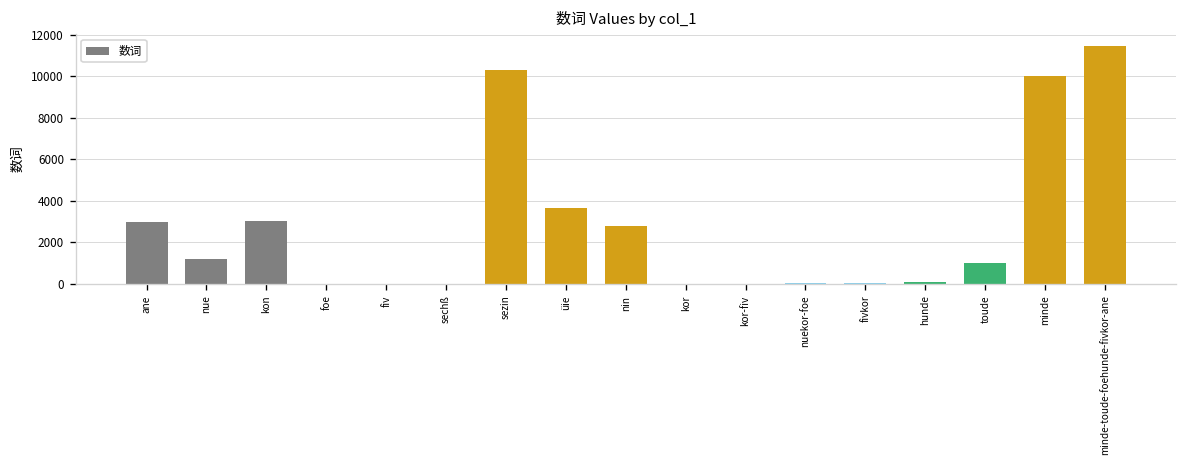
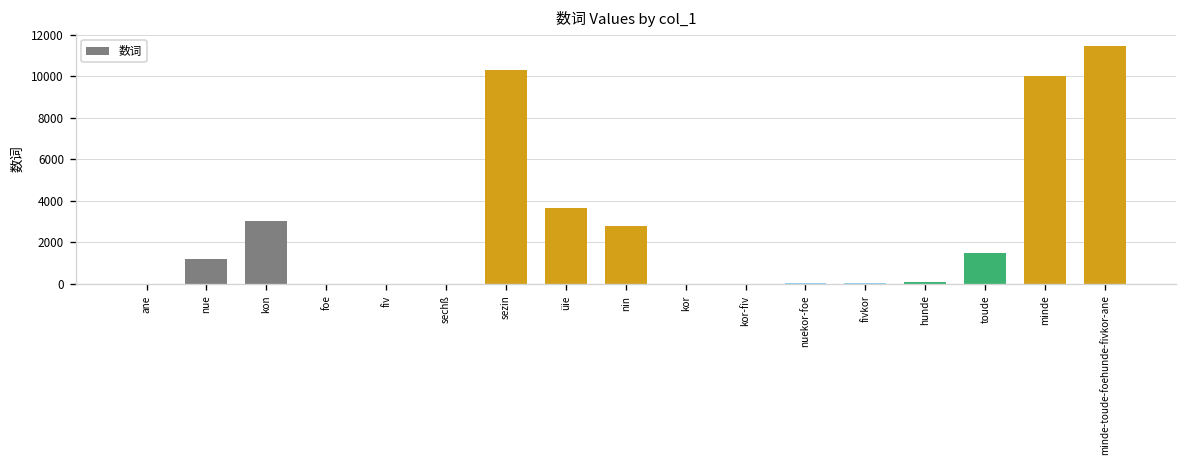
ane: 3000 -> 0
toude: 1000 -> 1500
